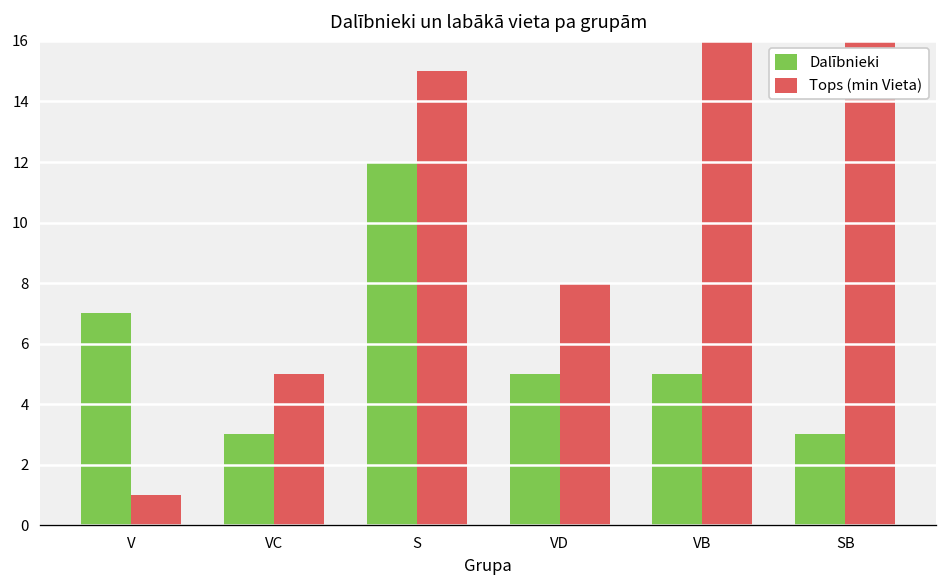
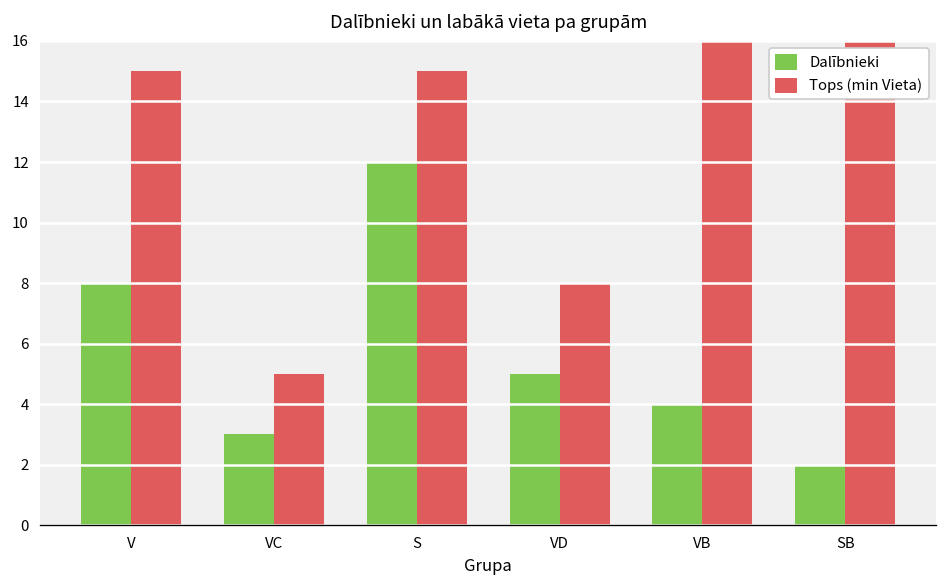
Dalībnieki, V: 7 -> 8
Tops (min Vieta), V: 1 -> 15
Dalībnieki, VB: 5 -> 4
Dalībnieki, SB: 3 -> 2
